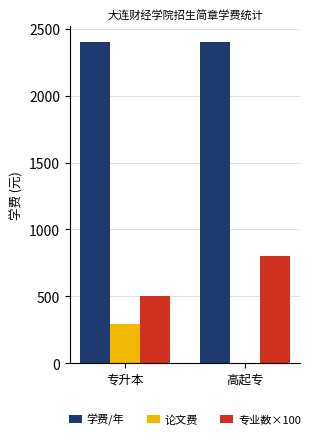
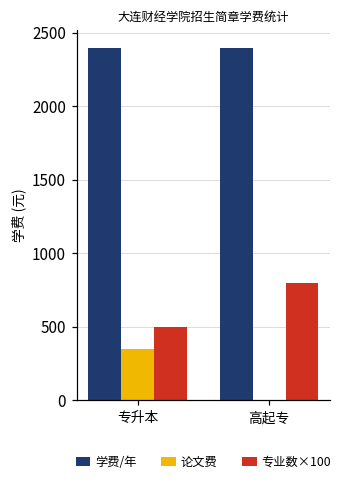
论文费, 专升本: 290 -> 350
